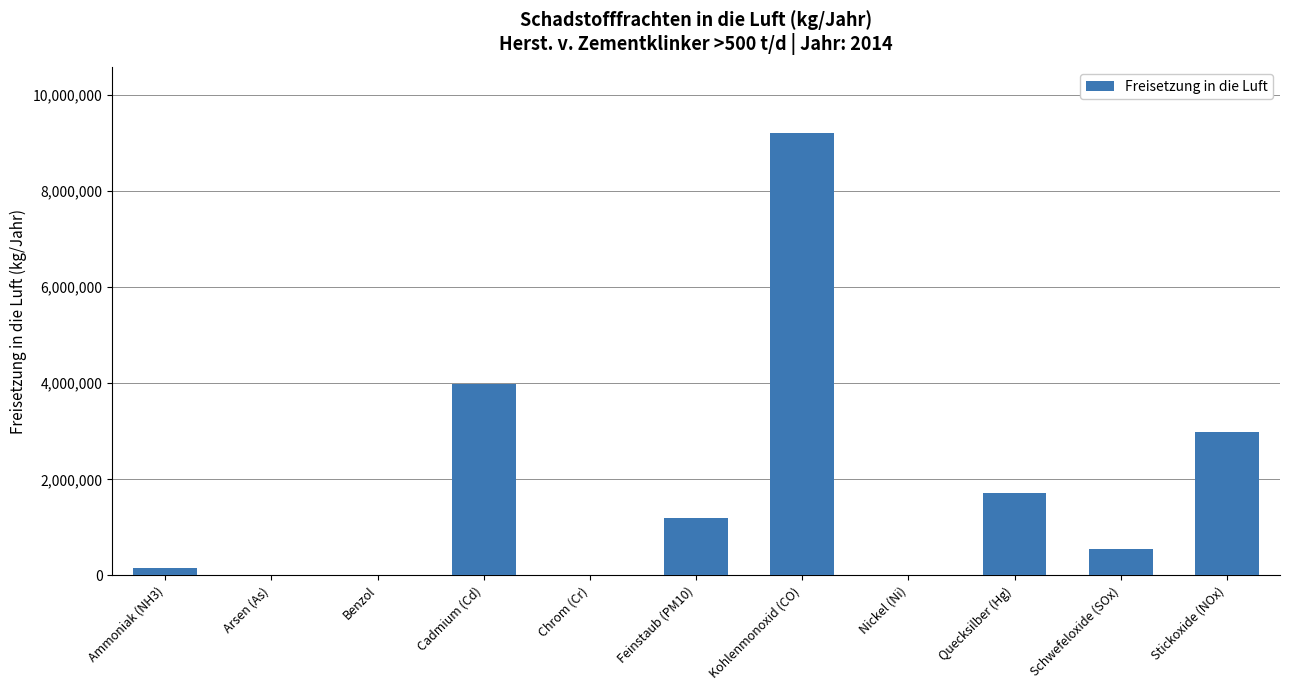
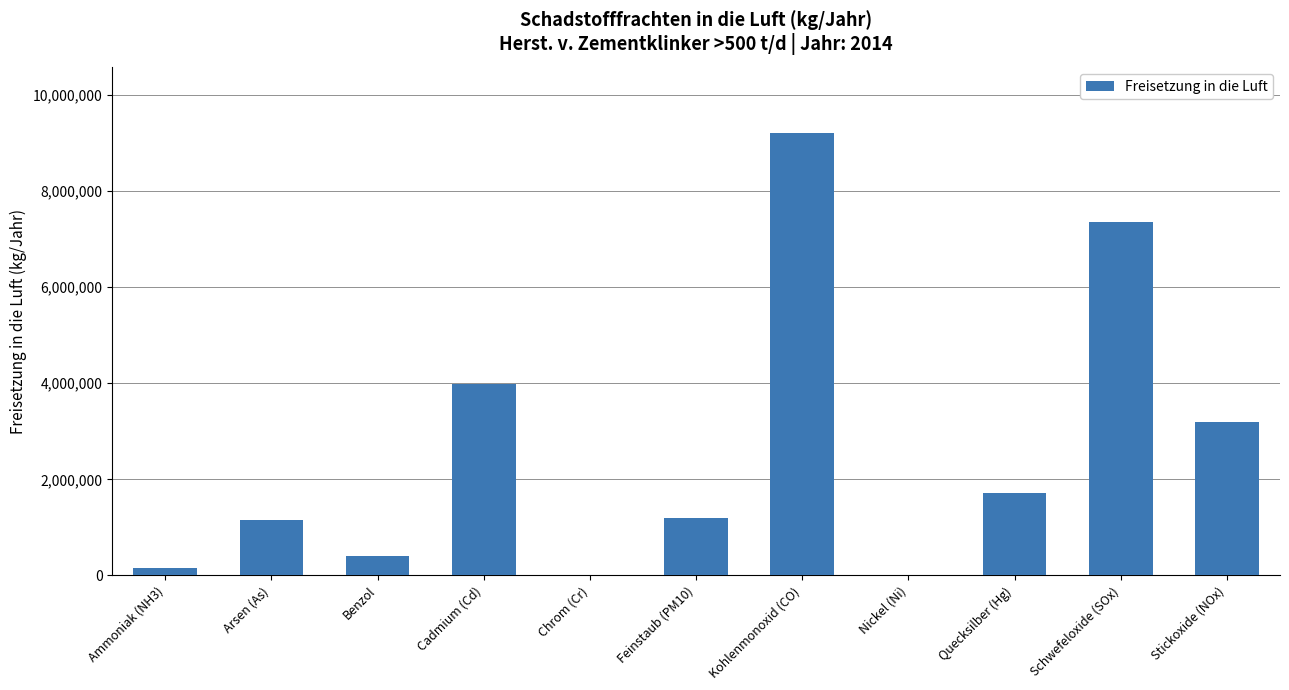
Arsen (As): 0 -> 1,200,000
Benzol: 0 -> 400,000
Schwefeloxide (SOx): 600,000 -> 7,400,000
Stickoxide (NOx): 3,000,000 -> 3,200,000
